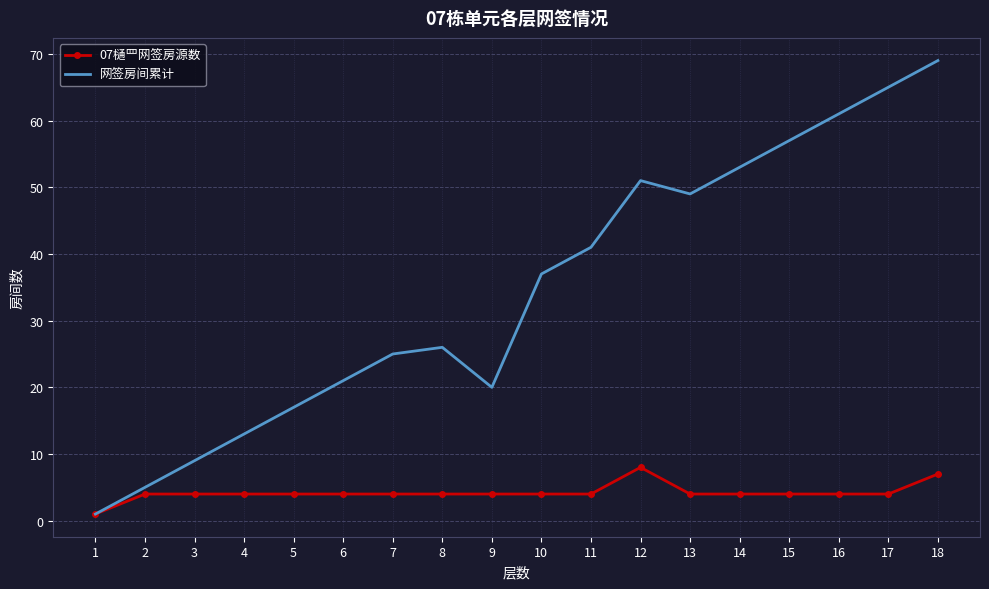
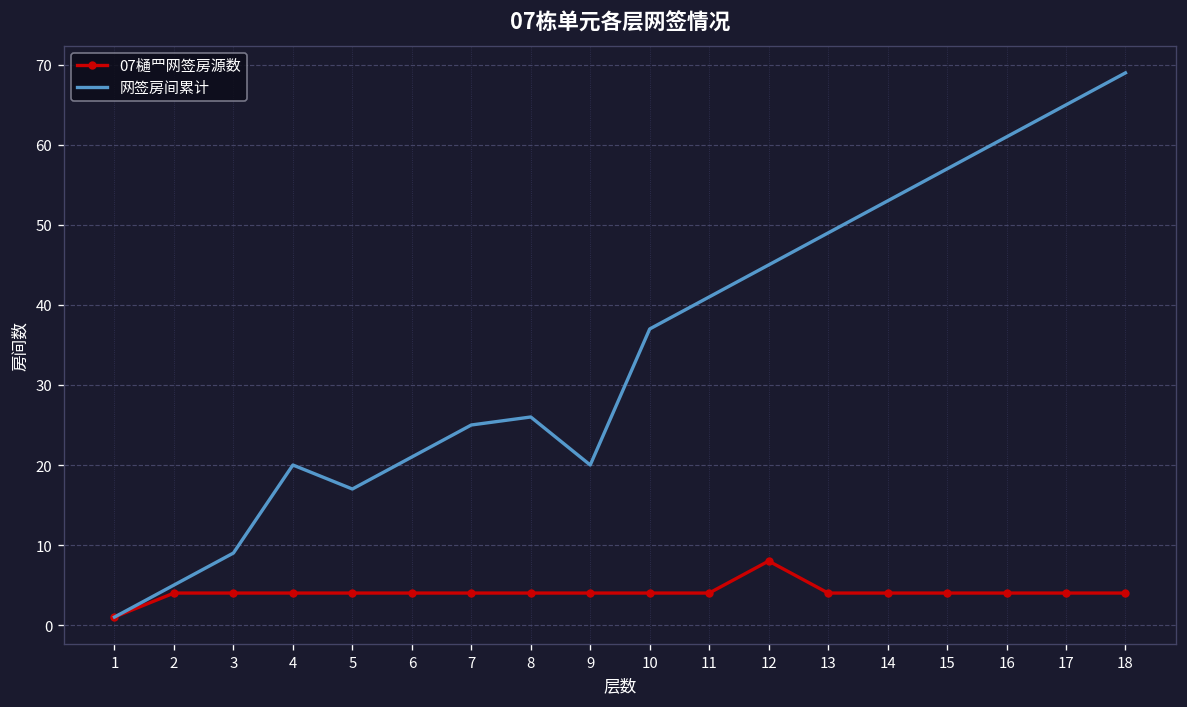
网签房间累计, 4: 13 -> 20
网签房间累计, 12: 51 -> 45
07樋罒网签房源数, 18: 7 -> 4
